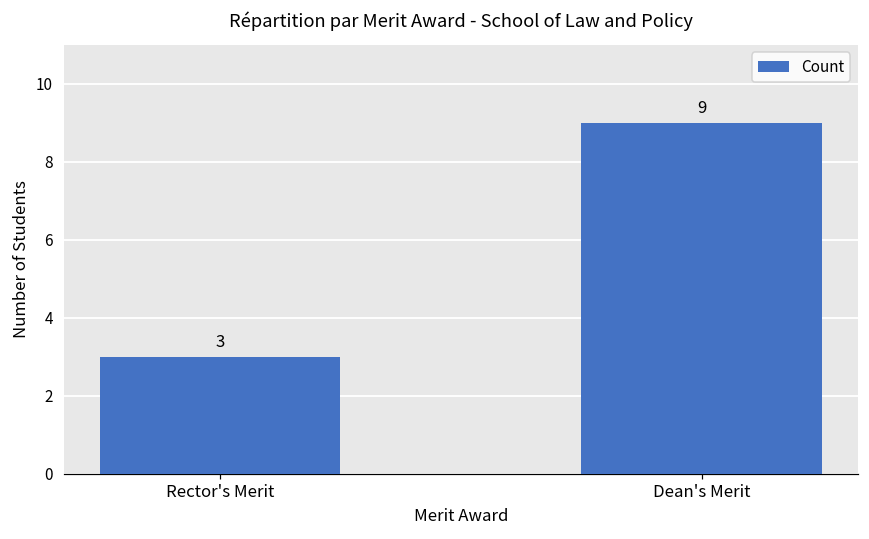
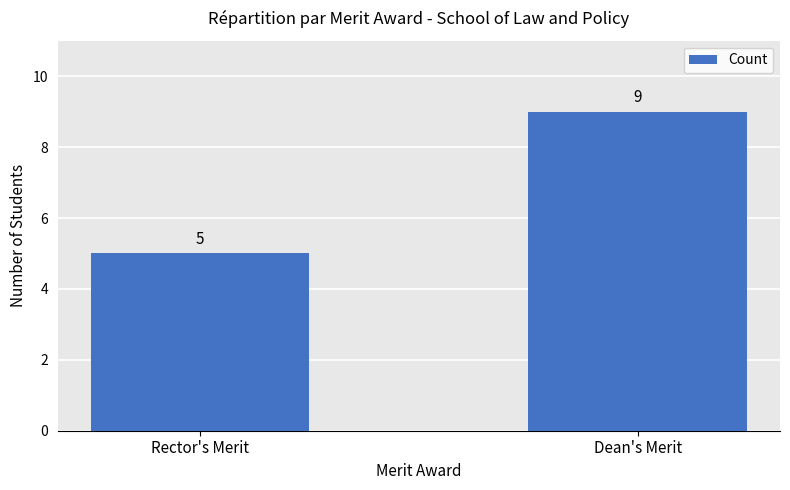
Rector's Merit: 3 -> 5
